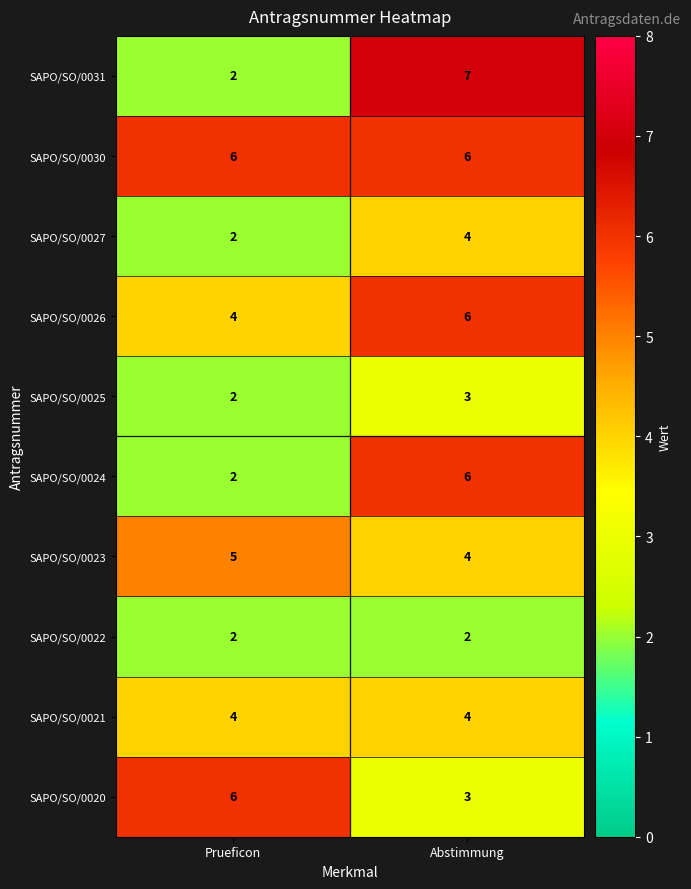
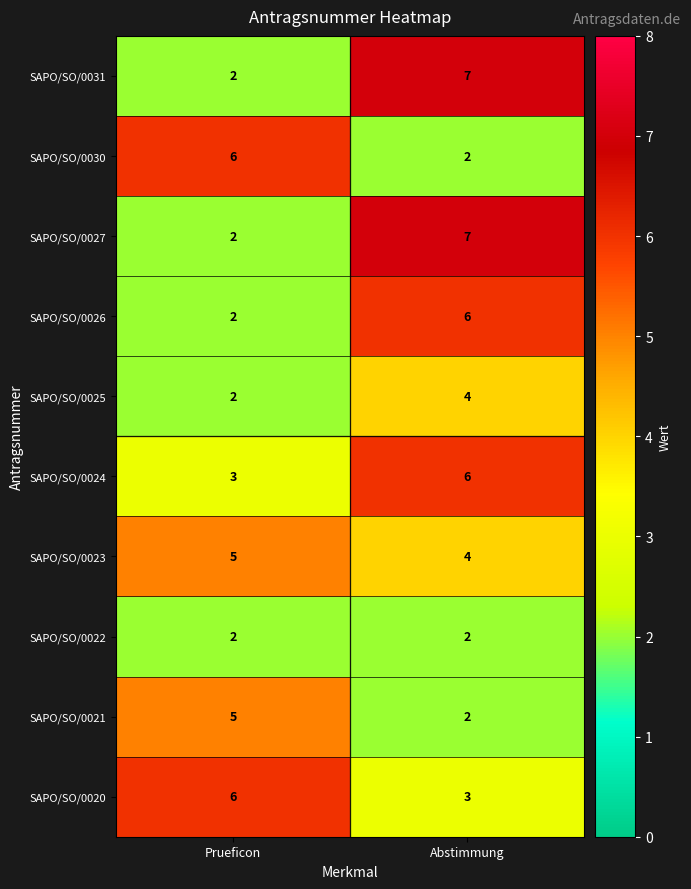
SAPO/SO/0030, Abstimmung: 6 -> 2
SAPO/SO/0027, Abstimmung: 4 -> 7
SAPO/SO/0026, Prueficon: 4 -> 2
SAPO/SO/0025, Abstimmung: 3 -> 4
SAPO/SO/0024, Prueficon: 2 -> 3
SAPO/SO/0021, Prueficon: 4 -> 5
SAPO/SO/0021, Abstimmung: 4 -> 2
